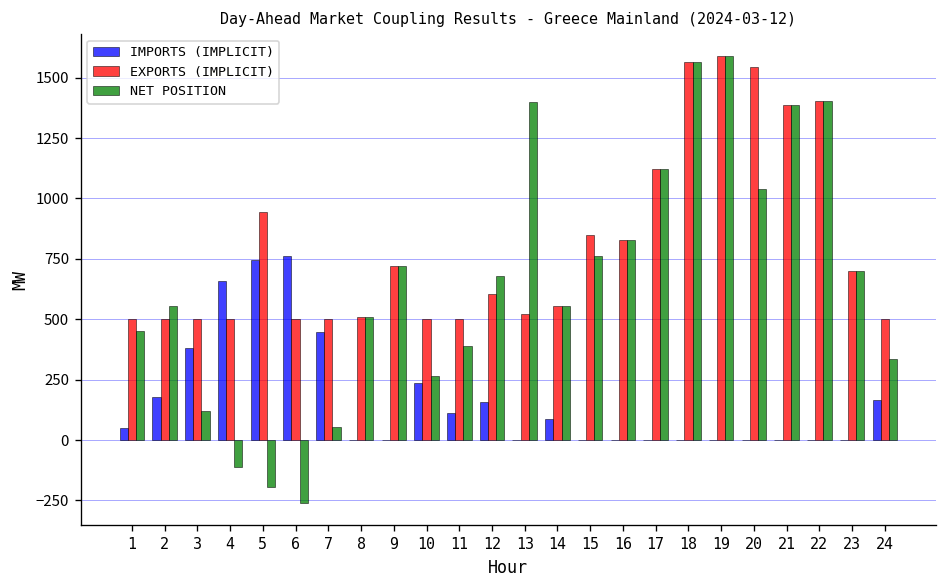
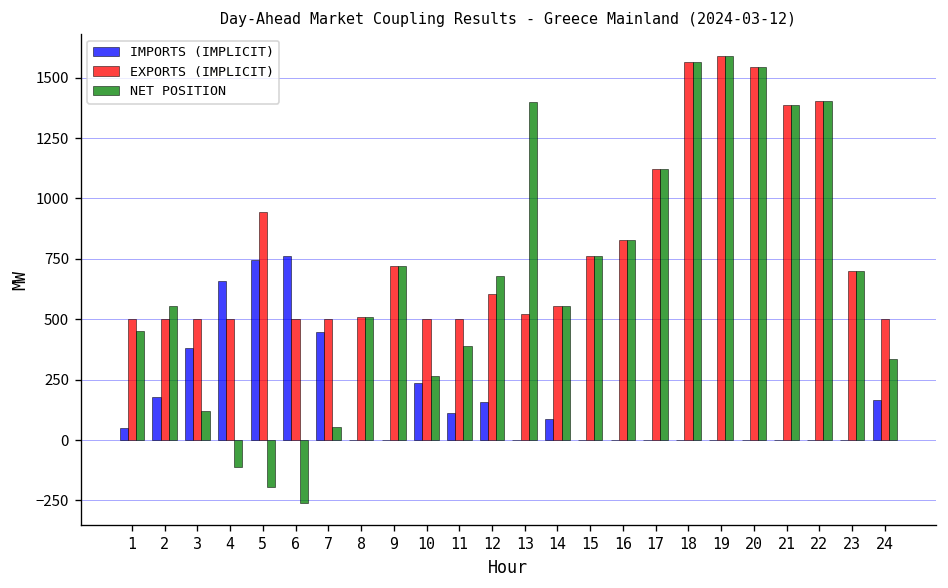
EXPORTS (IMPLICIT), 15: 850 -> 760
NET POSITION, 20: 1040 -> 1540
